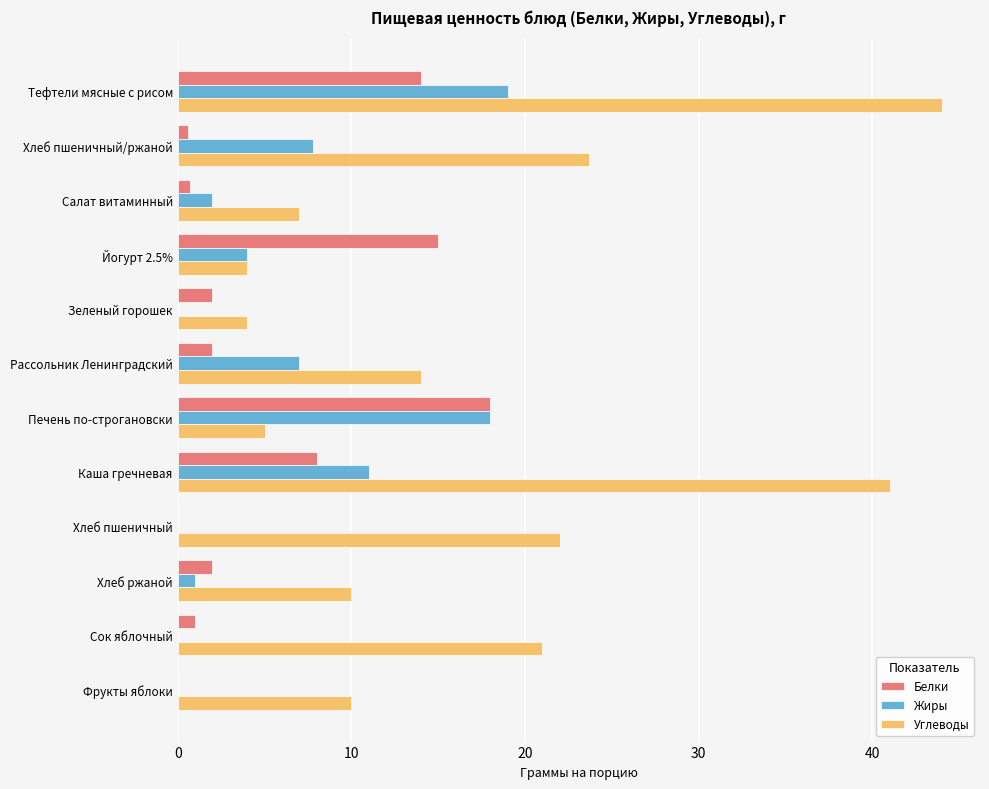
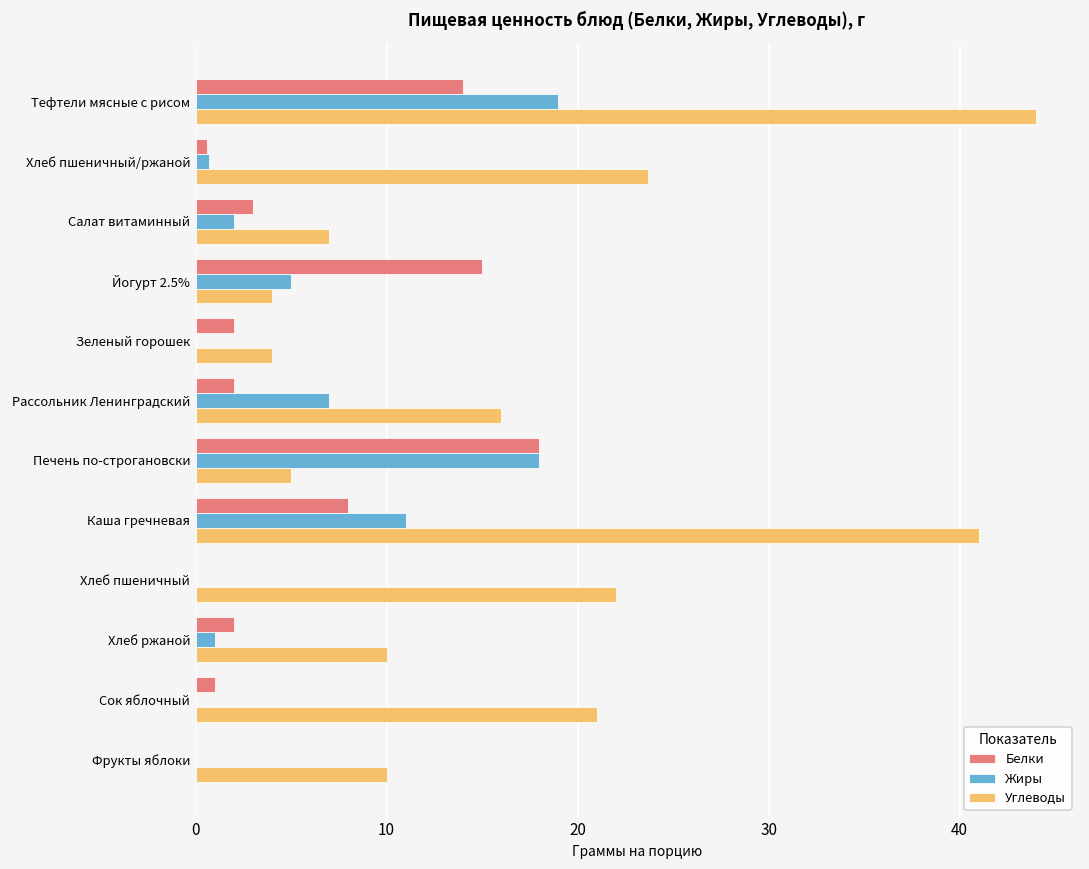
Жиры, Хлеб пшеничный/ржаной: 7.8 -> 0.7
Белки, Салат витаминный: 0.7 -> 3.0
Жиры, Йогурт 2.5%: 4 -> 5
Углеводы, Рассольник Ленинградский: 14 -> 16
